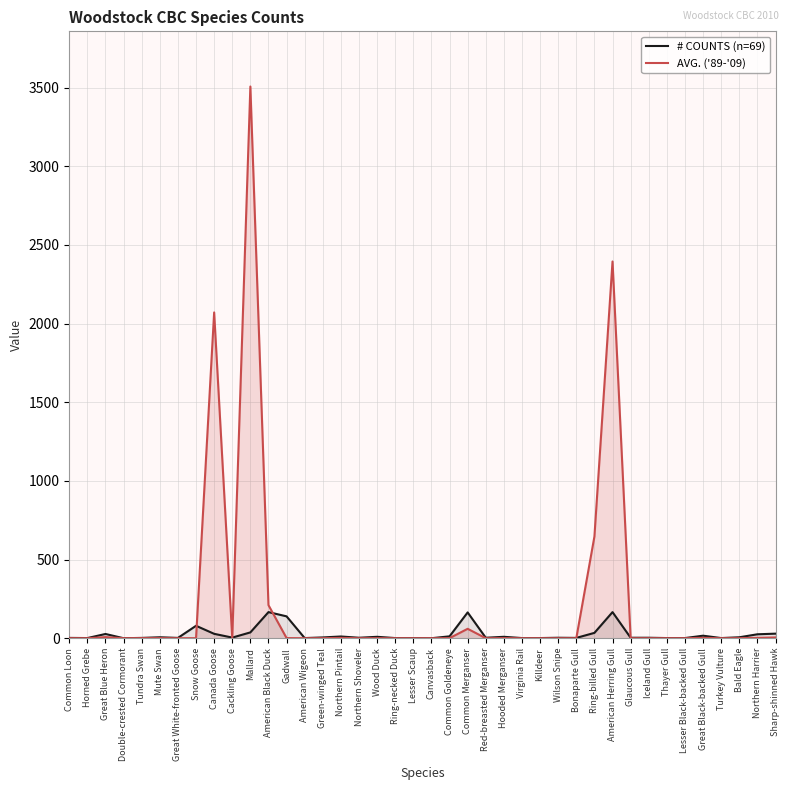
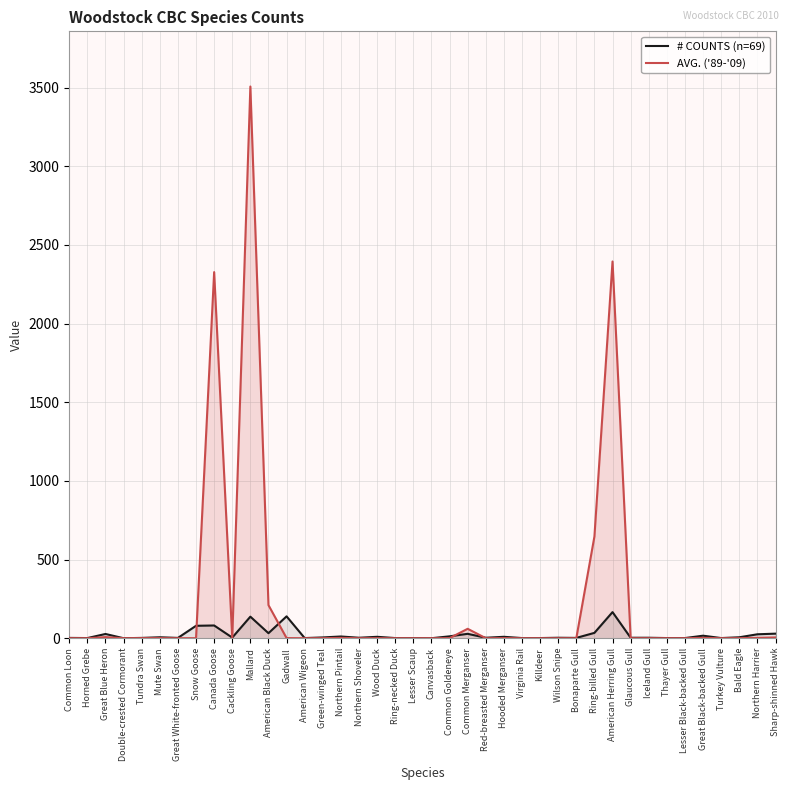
# COUNTS (n=69), Canada Goose: 30 -> 80
AVG. ('89-'09), Canada Goose: 2070 -> 2330
# COUNTS (n=69), Mallard: 40 -> 140
# COUNTS (n=69), American Black Duck: 170 -> 30
# COUNTS (n=69), Common Merganser: 160 -> 30
